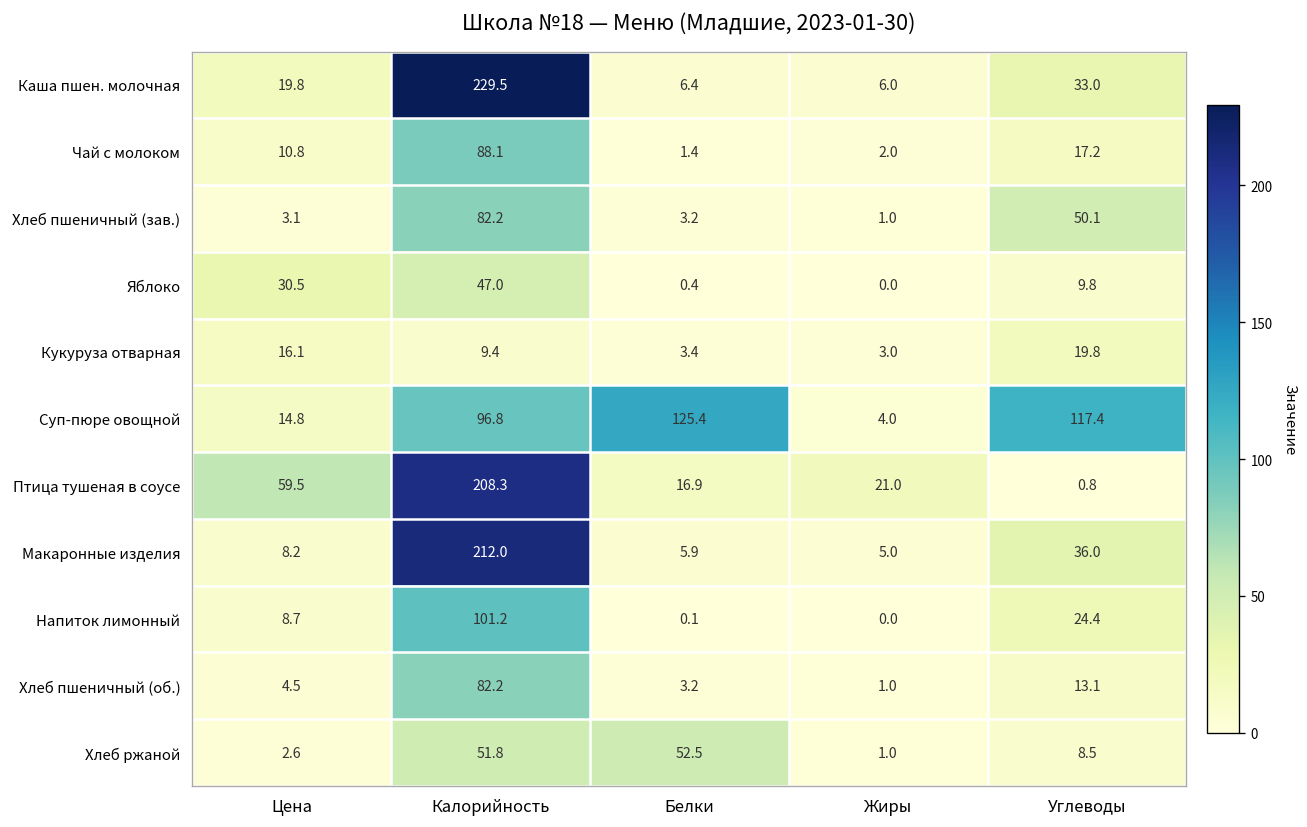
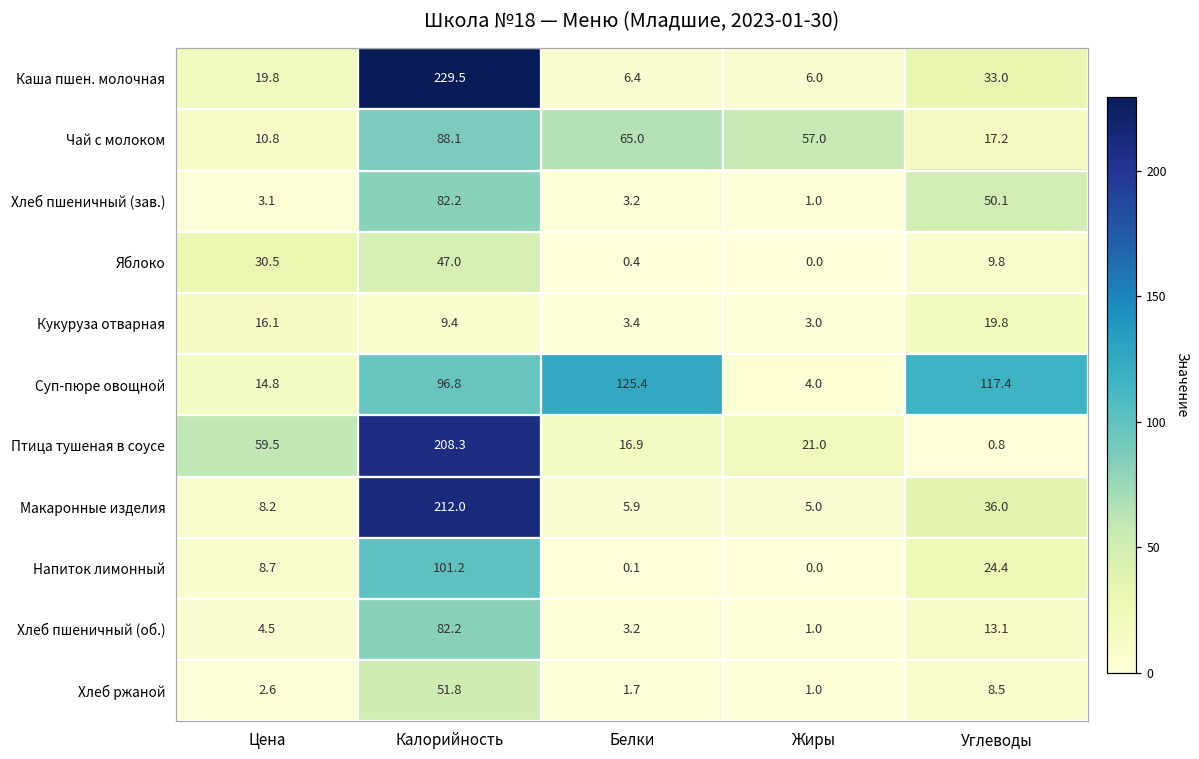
Чай с молоком, Белки: 1.4 -> 65.0
Чай с молоком, Жиры: 2.0 -> 57.0
Хлеб ржаной, Белки: 52.5 -> 1.7
